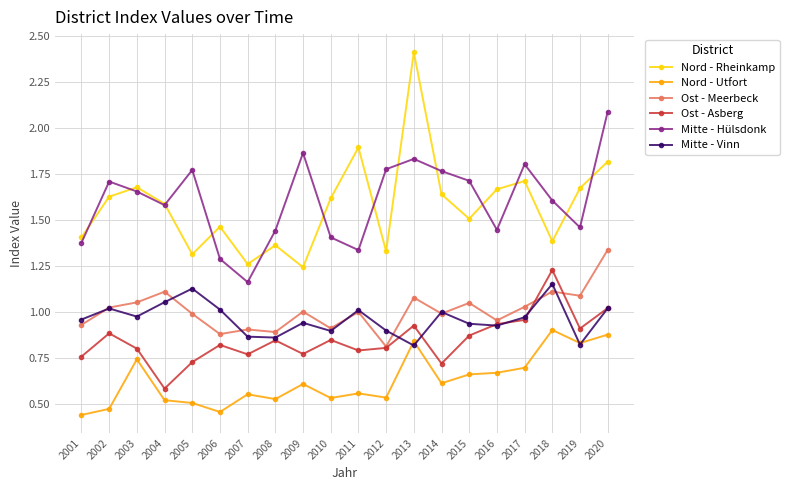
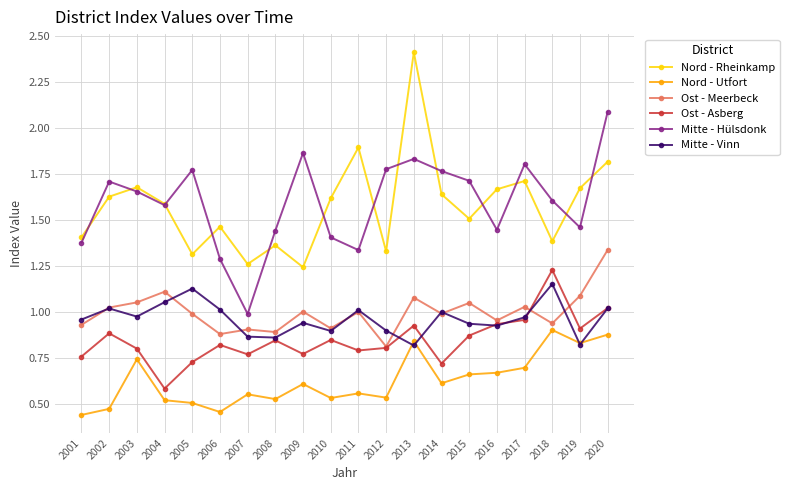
Mitte - Hülsdonk, 2007: 1.16 -> 0.99
Ost - Meerbeck, 2018: 1.11 -> 0.94
